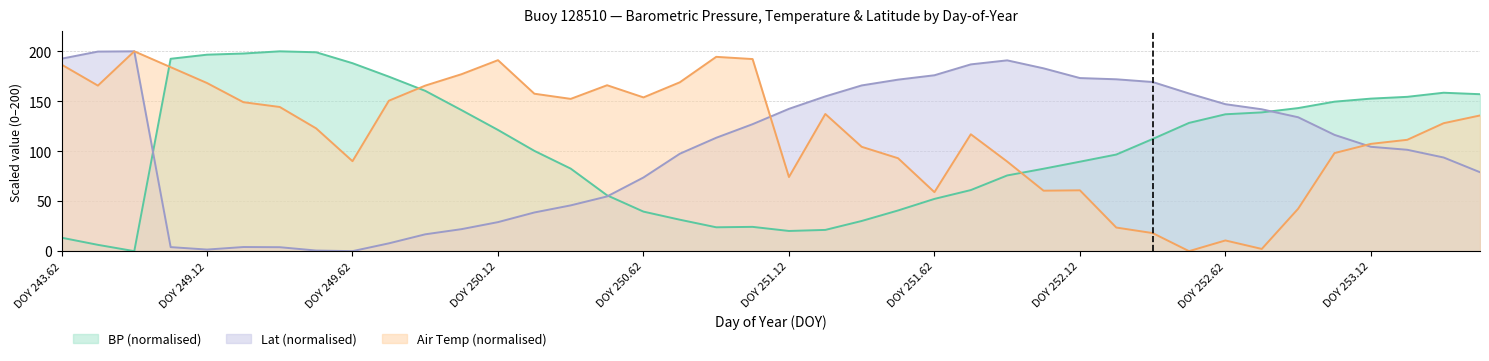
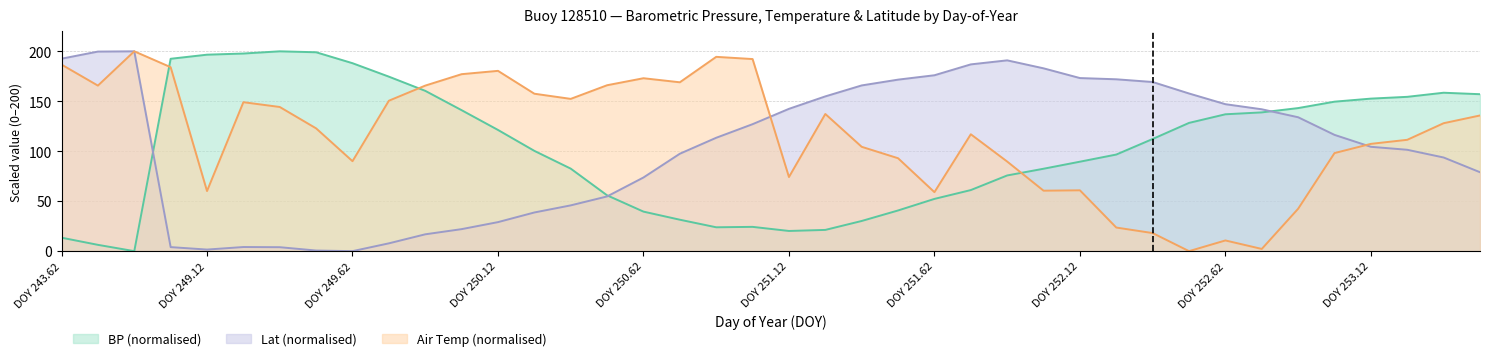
Air Temp (normalised), DOY 249.12: 170 -> 60
Air Temp (normalised), DOY 250.12: 190 -> 180
Air Temp (normalised), DOY 250.62: 150 -> 170
